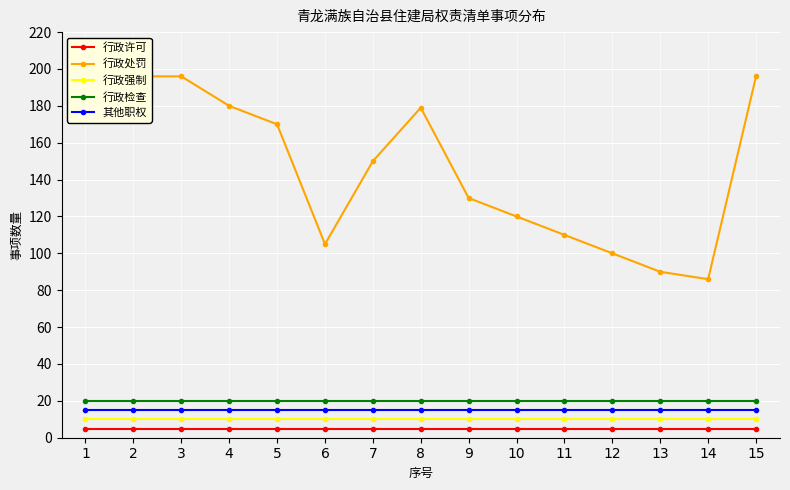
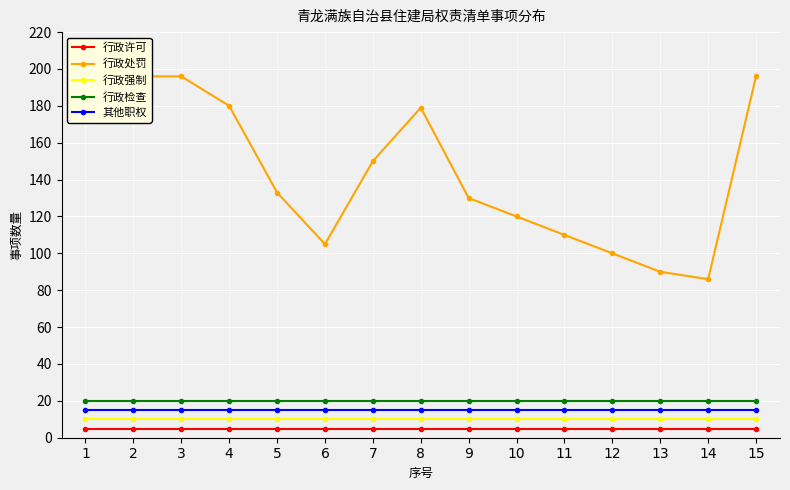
行政处罚, 5: 170 -> 133
